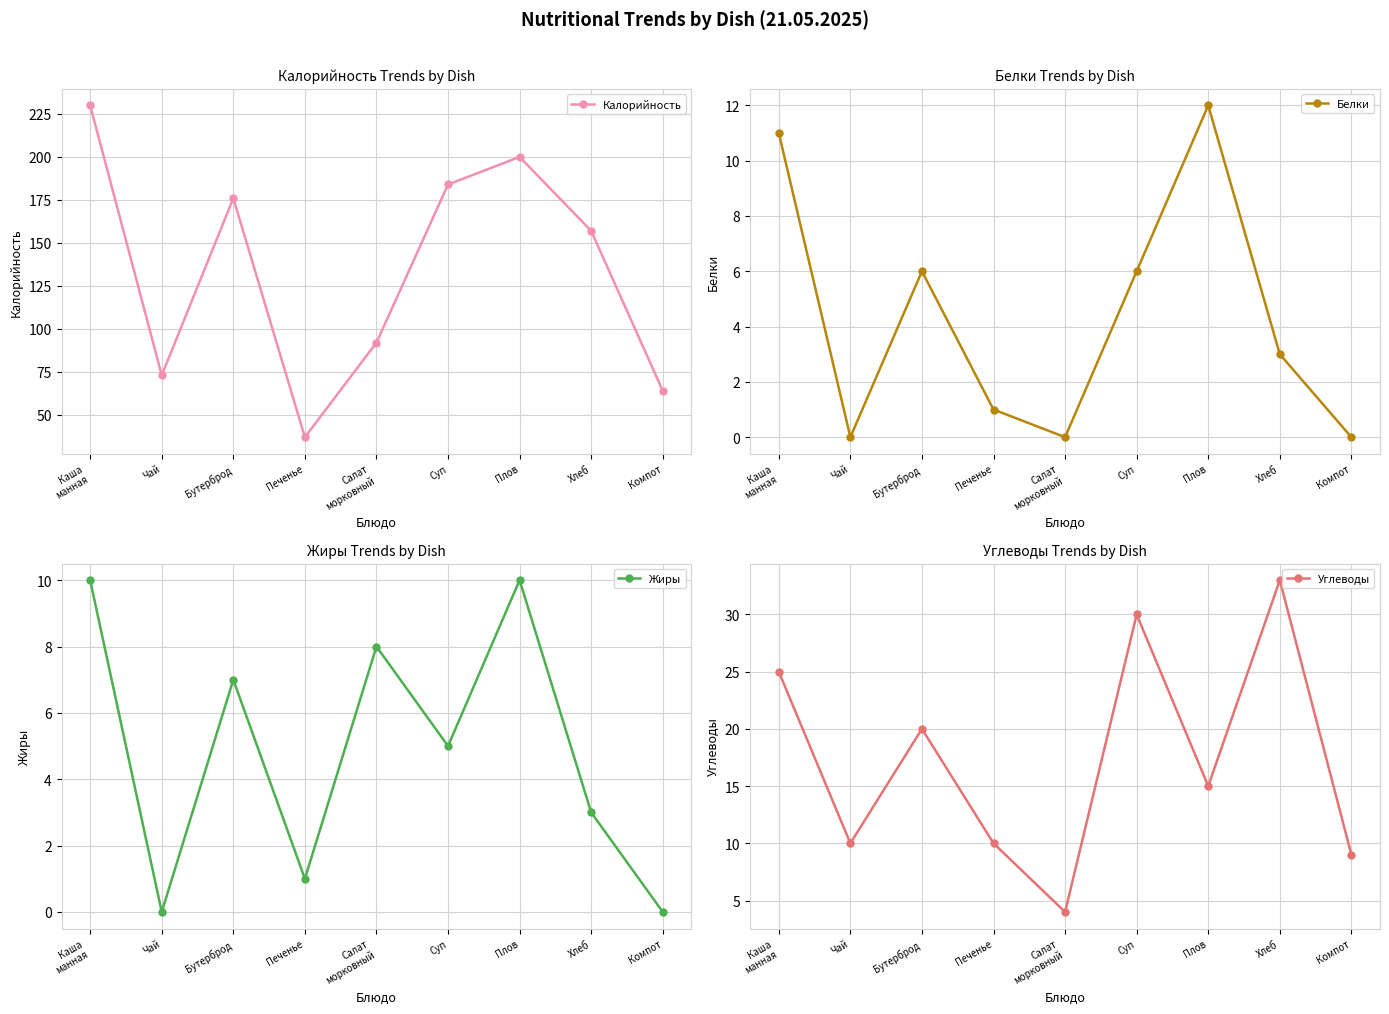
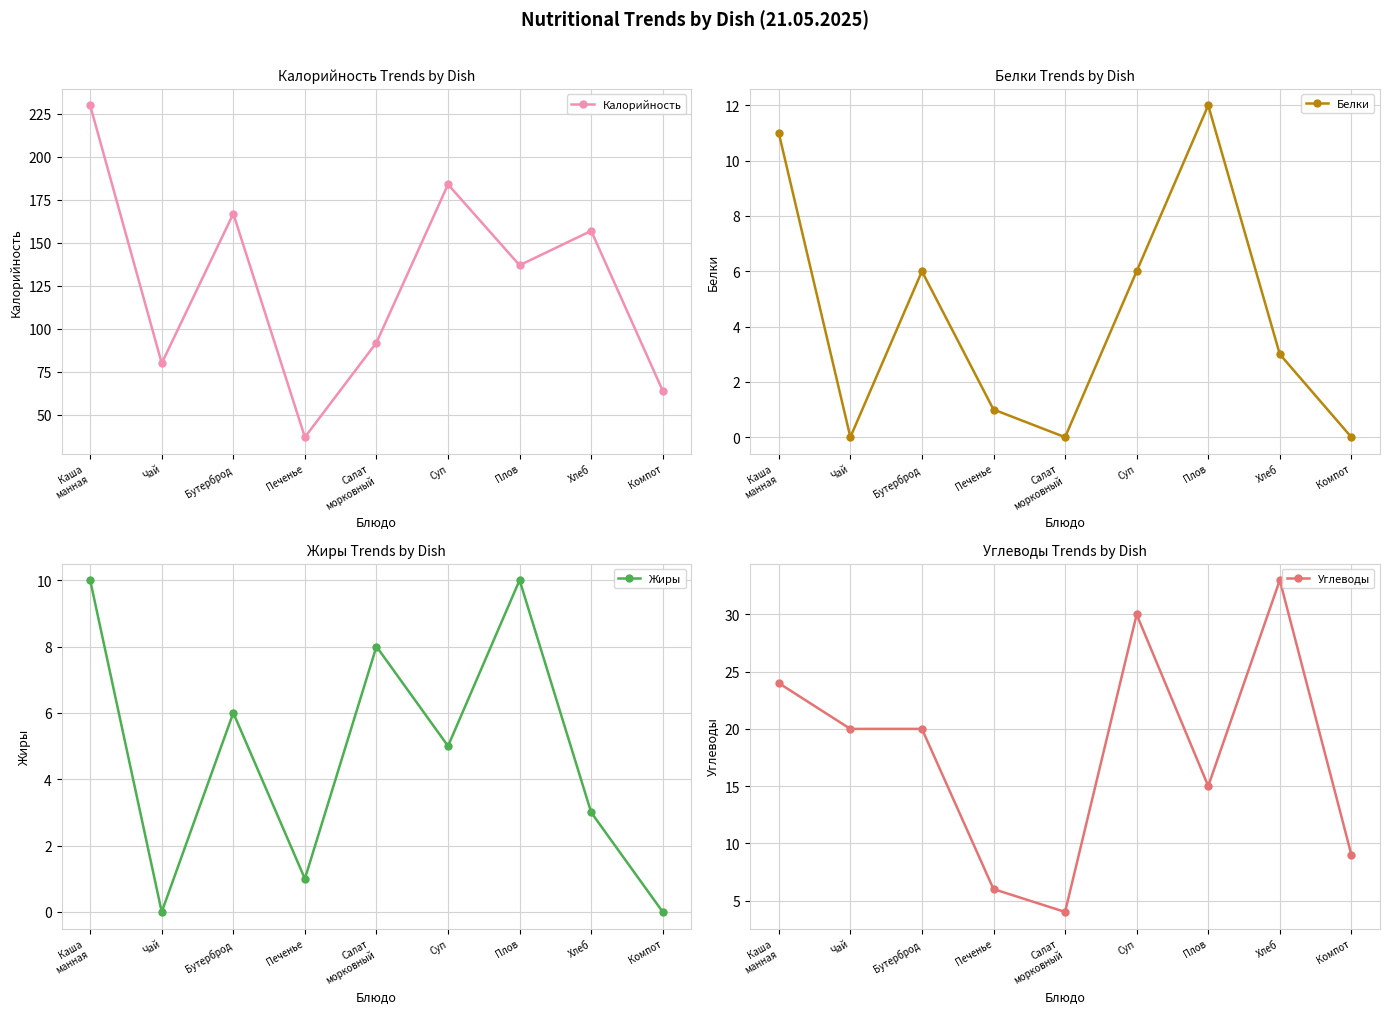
Калорийность Trends by Dish, Чай: 73 -> 80
Калорийность Trends by Dish, Бутерброд: 176 -> 167
Калорийность Trends by Dish, Плов: 200 -> 137
Жиры Trends by Dish, Бутерброд: 7 -> 6
Углеводы Trends by Dish, Каша манная: 25 -> 24
Углеводы Trends by Dish, Чай: 10 -> 20
Углеводы Trends by Dish, Печенье: 10 -> 6
